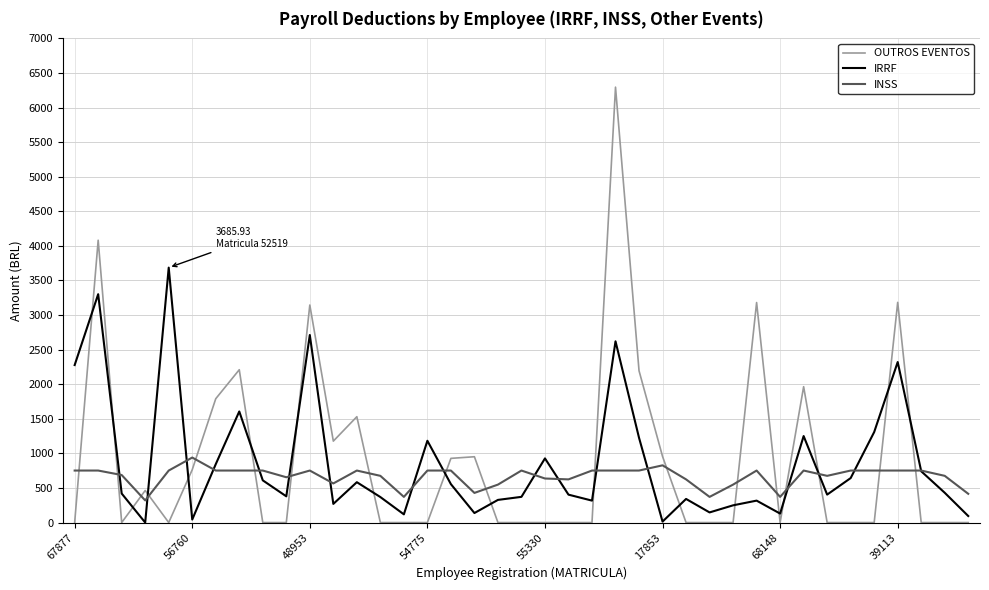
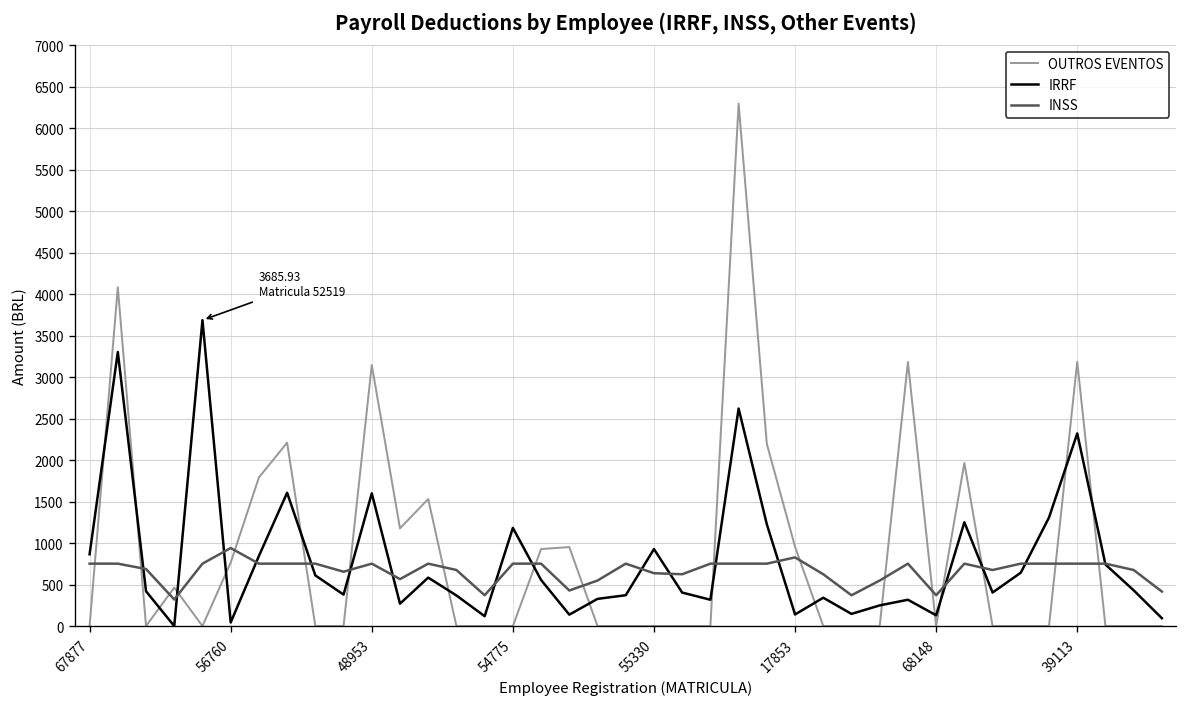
IRRF, 67877: 2300 -> 900
IRRF, 48953: 2700 -> 1600
IRRF, 17853: 0 -> 100
